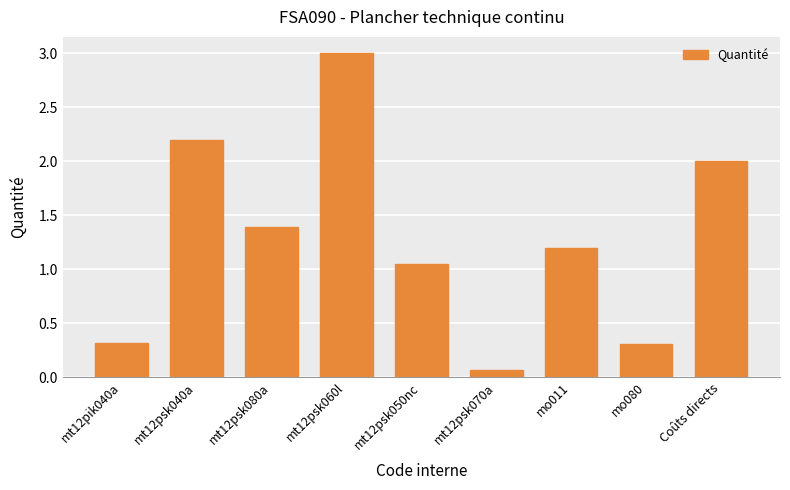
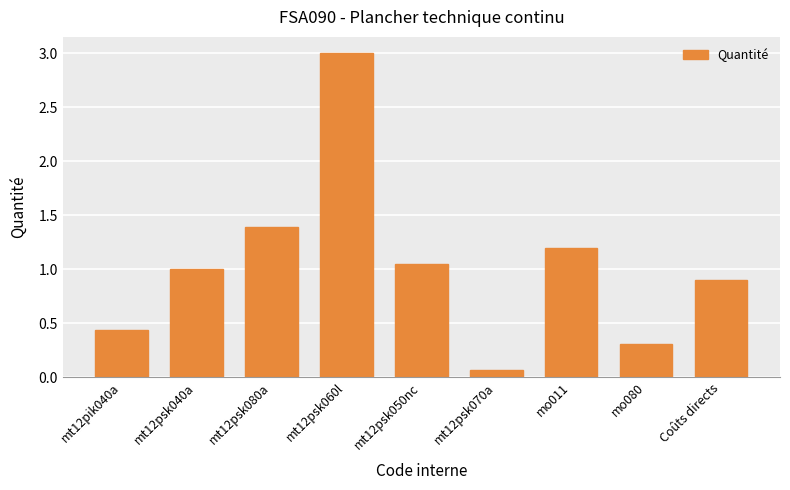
mt12pik040a: 0.32 -> 0.44
mt12psk040a: 2.2 -> 1.0
Coûts directs: 2.0 -> 0.9
